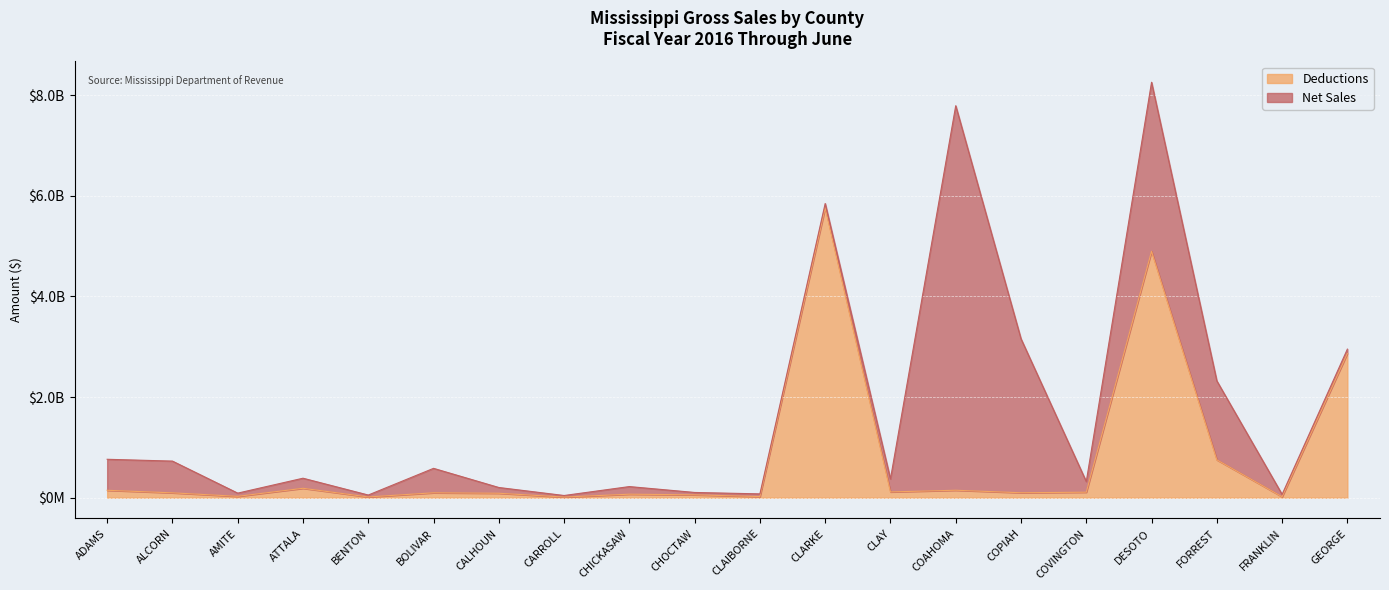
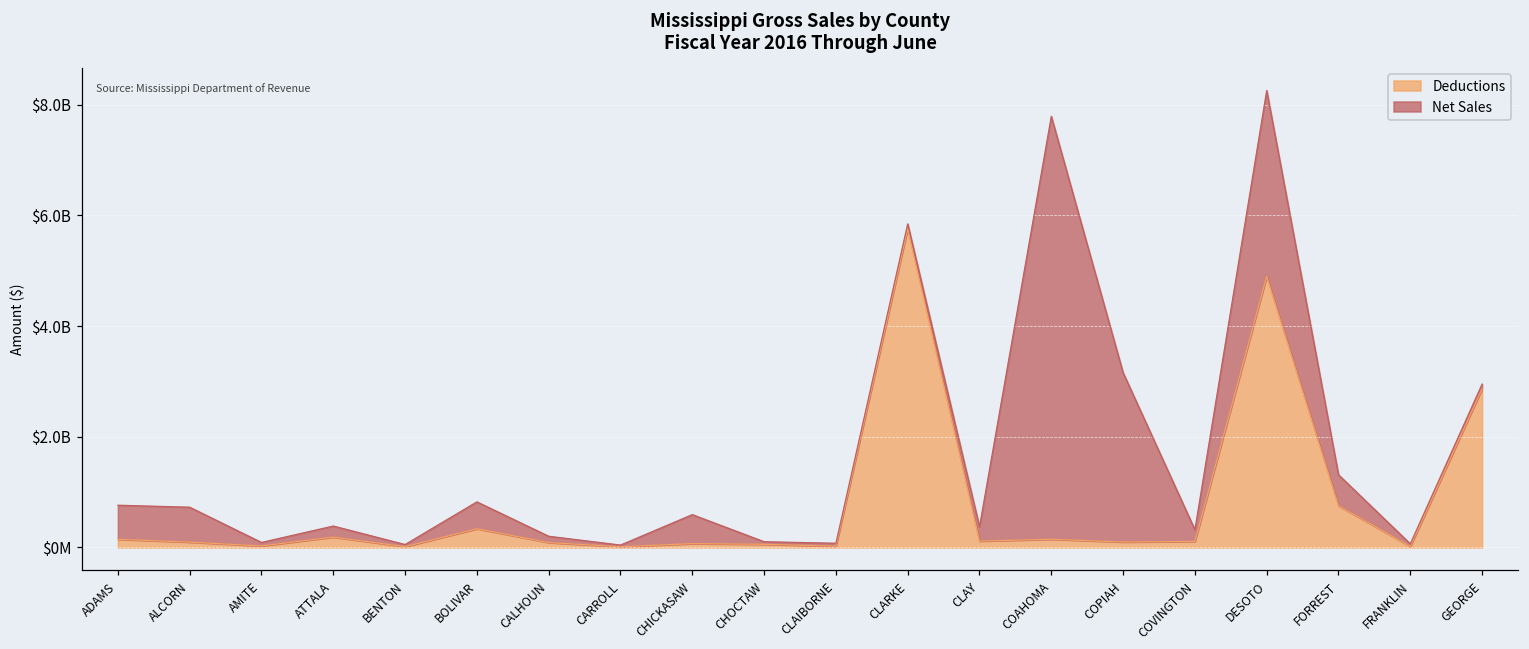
Deductions, BOLIVAR: $100000000 -> $300000000
Net Sales, CHICKASAW: $200000000 -> $500000000
Net Sales, FORREST: $1600000000 -> $600000000
